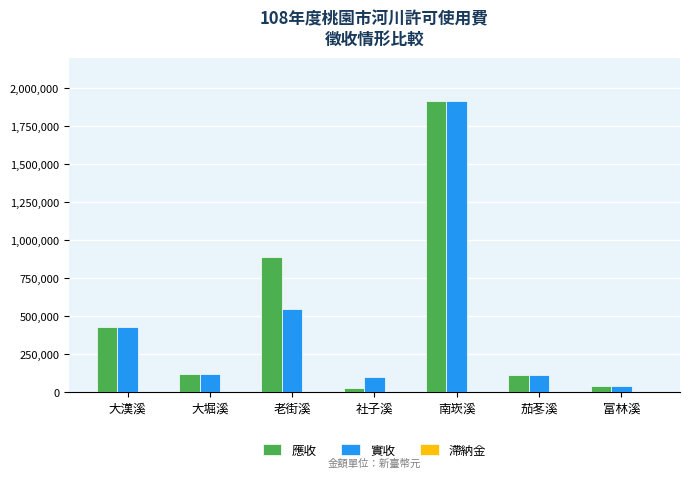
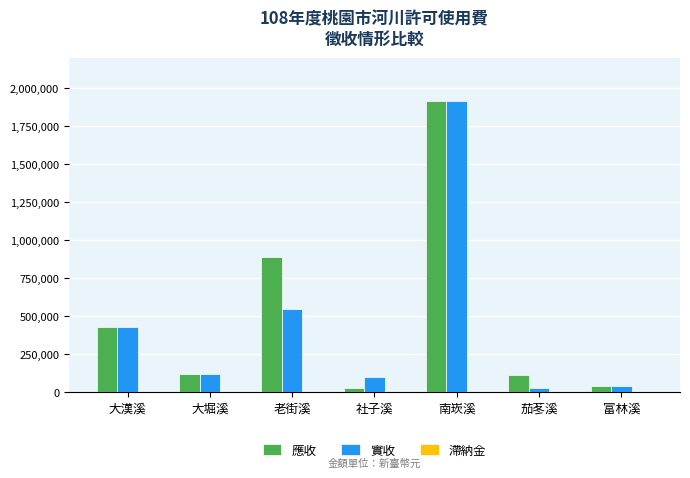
實收, 茄苳溪: 110,000 -> 30,000
